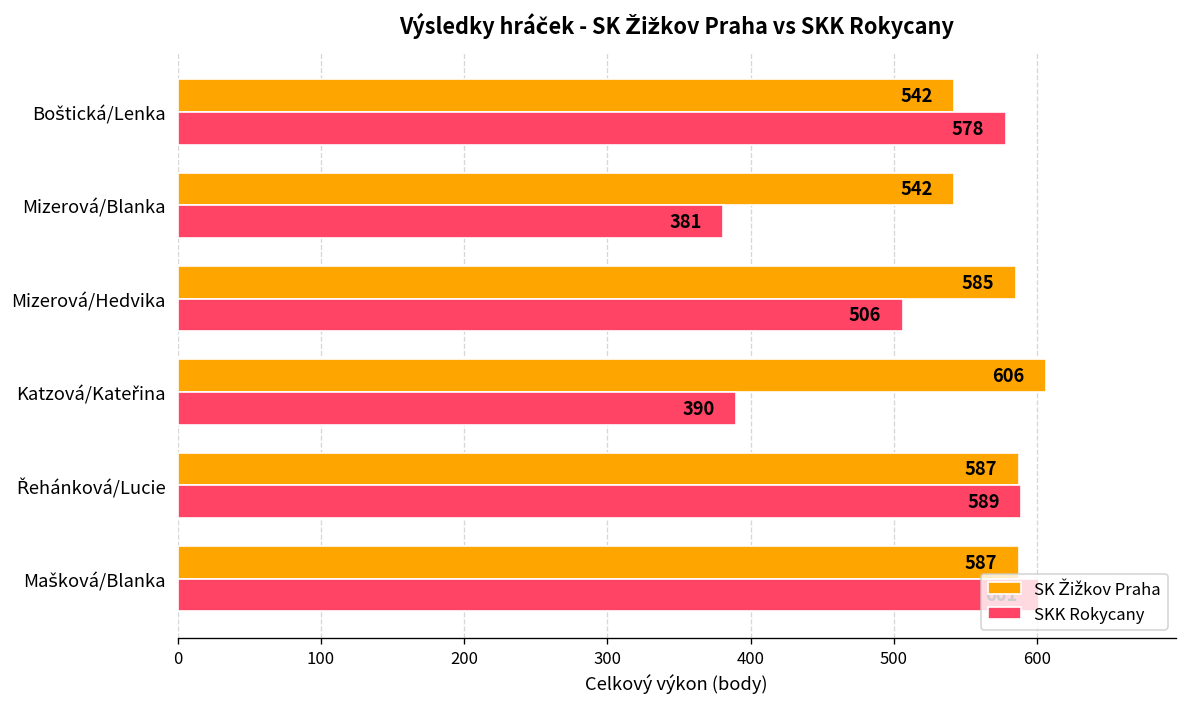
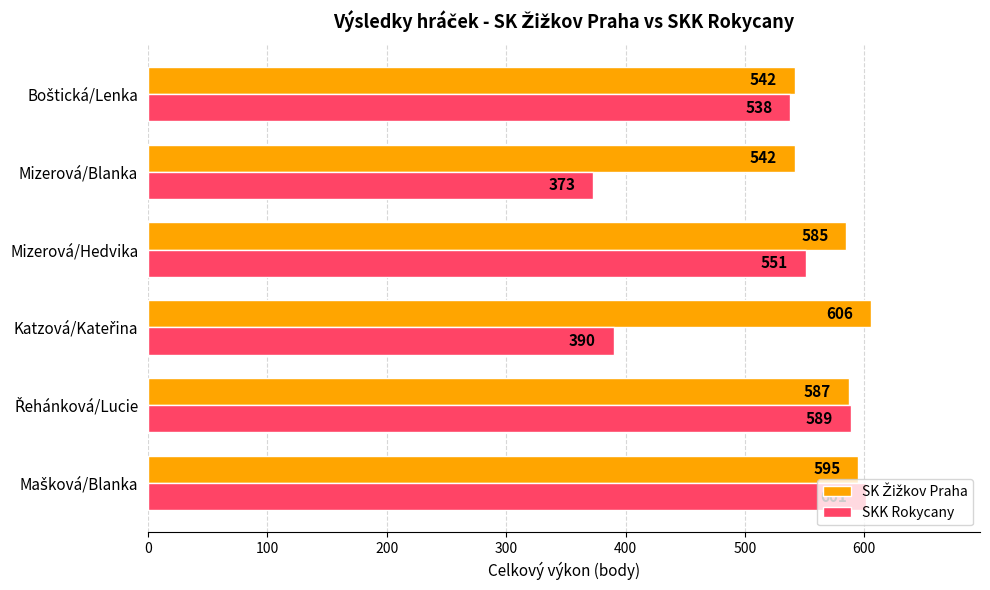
SKK Rokycany, Boštická/Lenka: 578 -> 538
SKK Rokycany, Mizerová/Blanka: 381 -> 373
SKK Rokycany, Mizerová/Hedvika: 506 -> 551
SK Žižkov Praha, Mašková/Blanka: 587 -> 595
